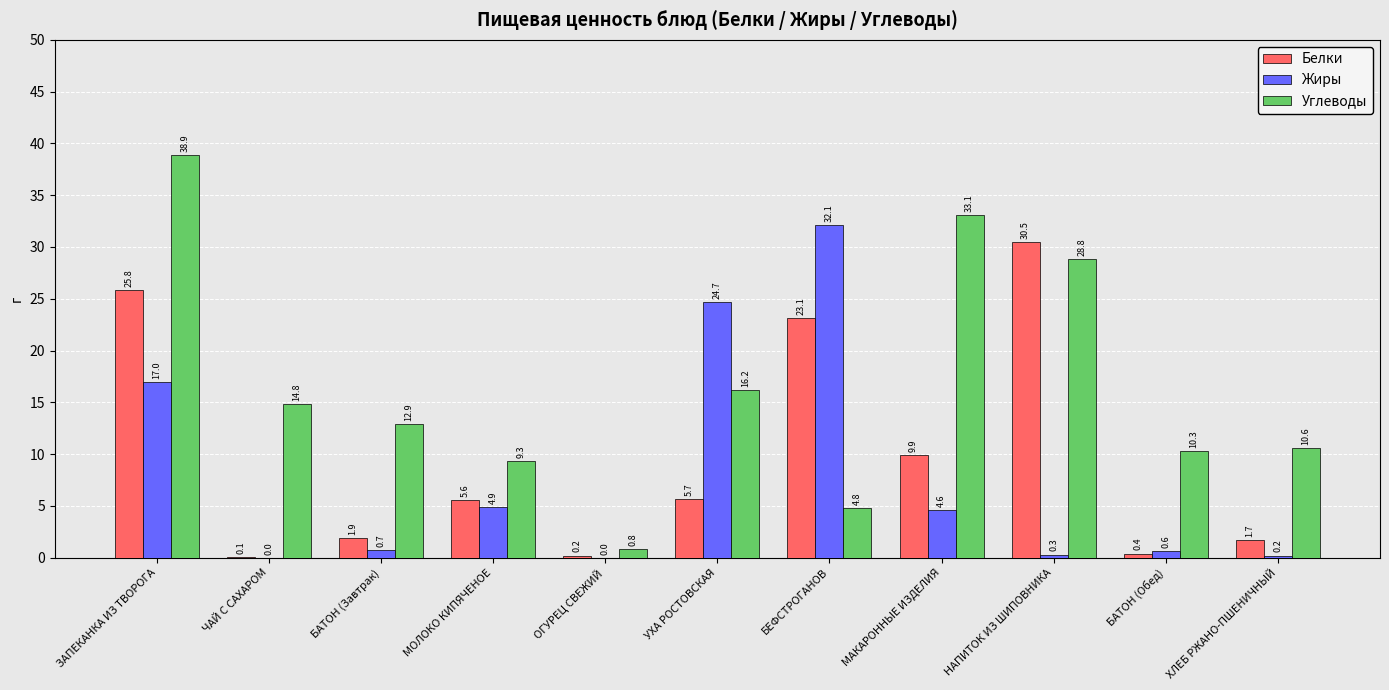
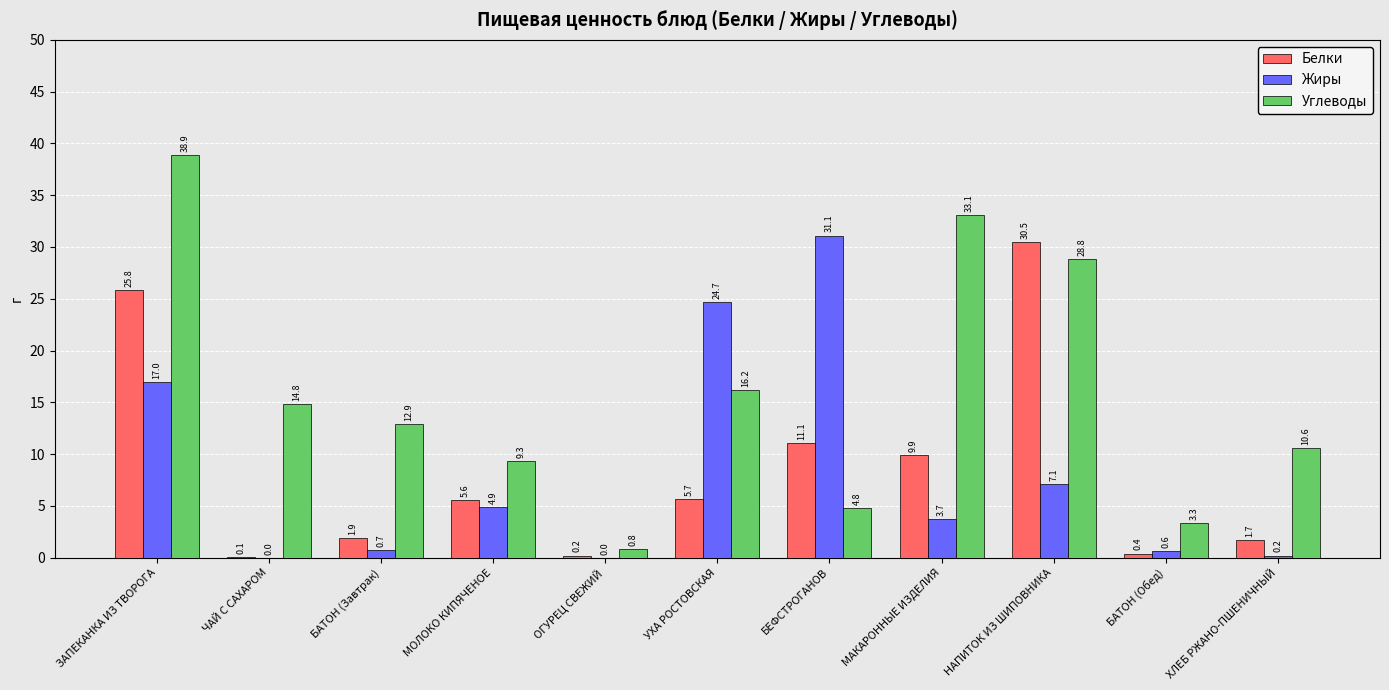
Белки, БЕФСТРОГАНОВ: 23.1 -> 11.1
Жиры, БЕФСТРОГАНОВ: 32.1 -> 31.1
Жиры, МАКАРОННЫЕ ИЗДЕЛИЯ: 4.6 -> 3.7
Жиры, НАПИТОК ИЗ ШИПОВНИКА: 0.3 -> 7.1
Углеводы, БАТОН (Обед): 10.3 -> 3.3
